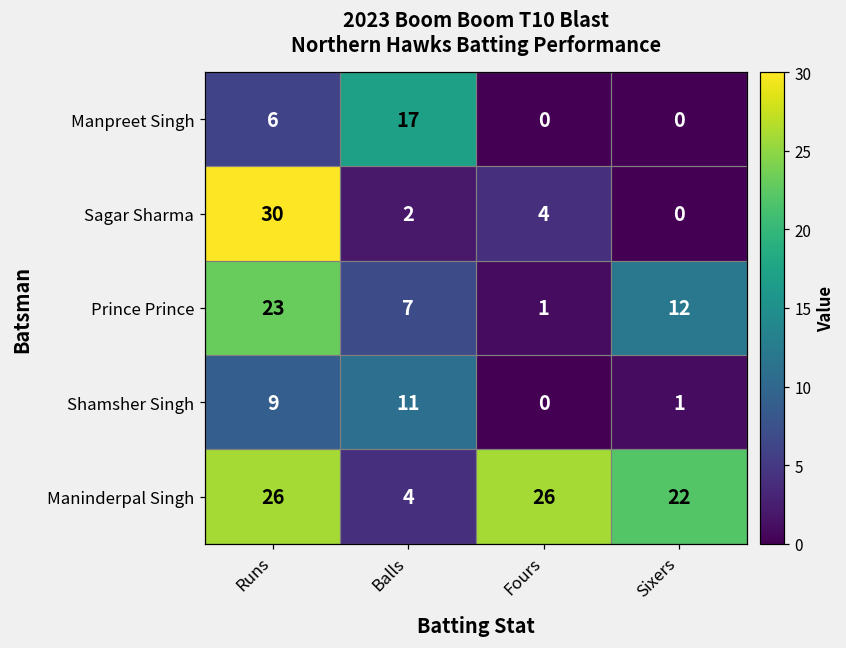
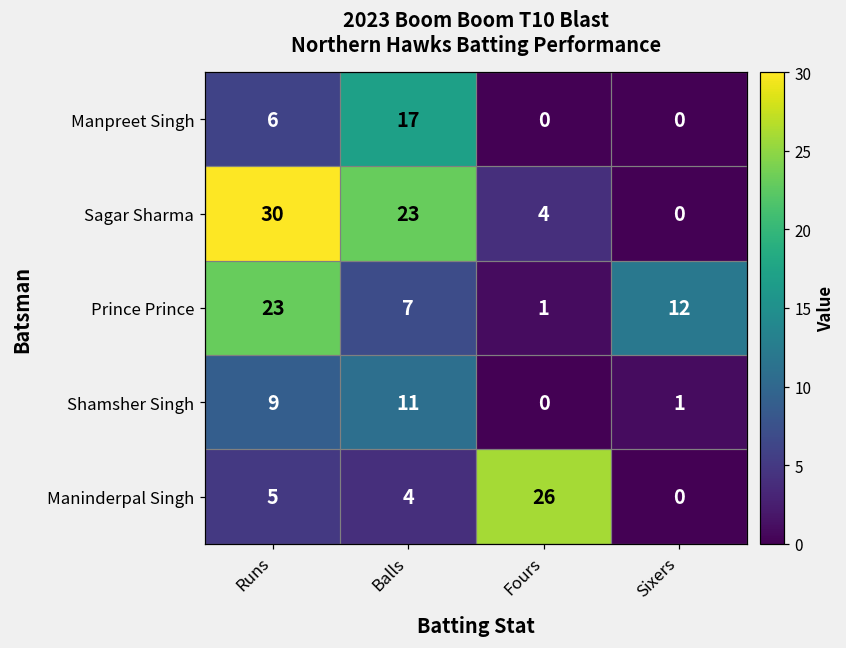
Sagar Sharma, Balls: 2 -> 23
Maninderpal Singh, Runs: 26 -> 5
Maninderpal Singh, Sixers: 22 -> 0
